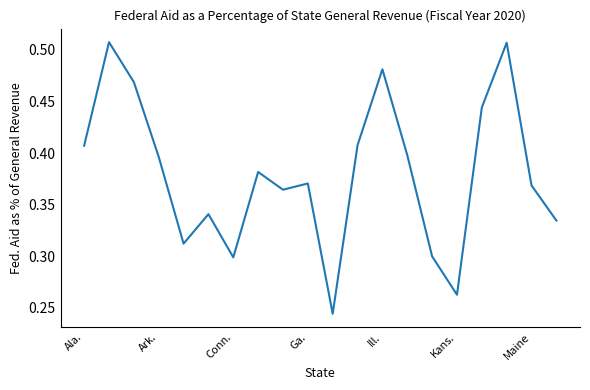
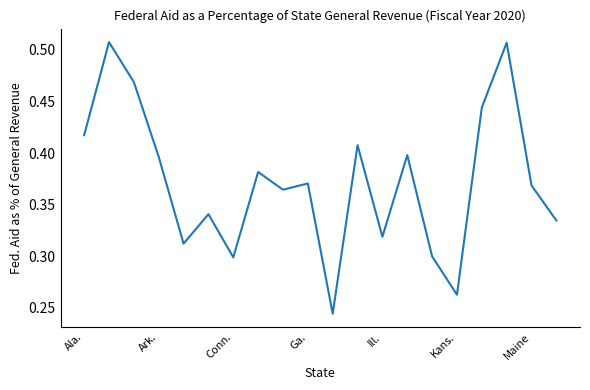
Ala.: 0.407 -> 0.417
Ill.: 0.481 -> 0.319
